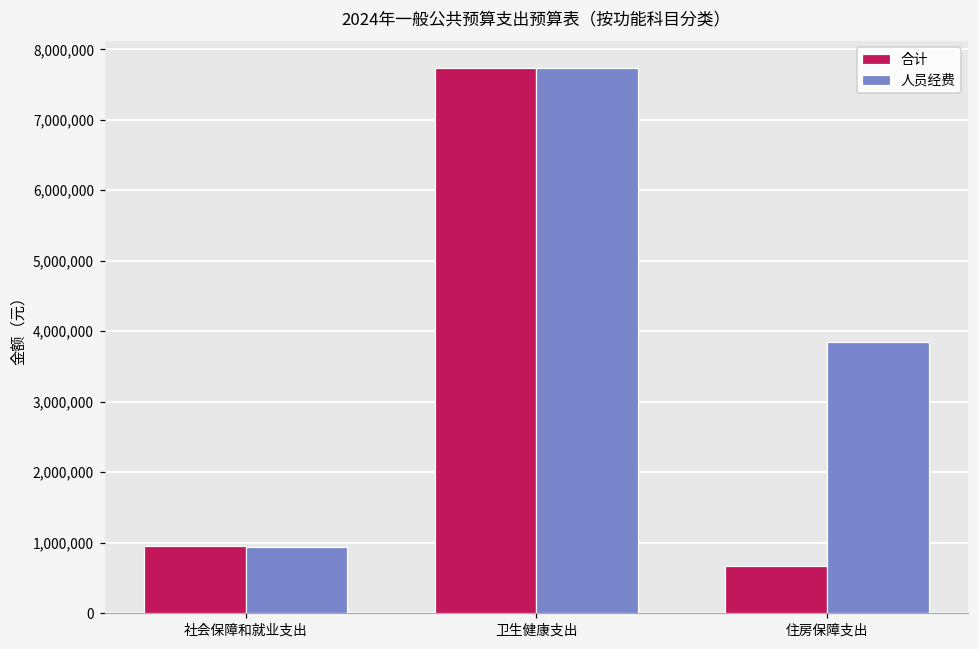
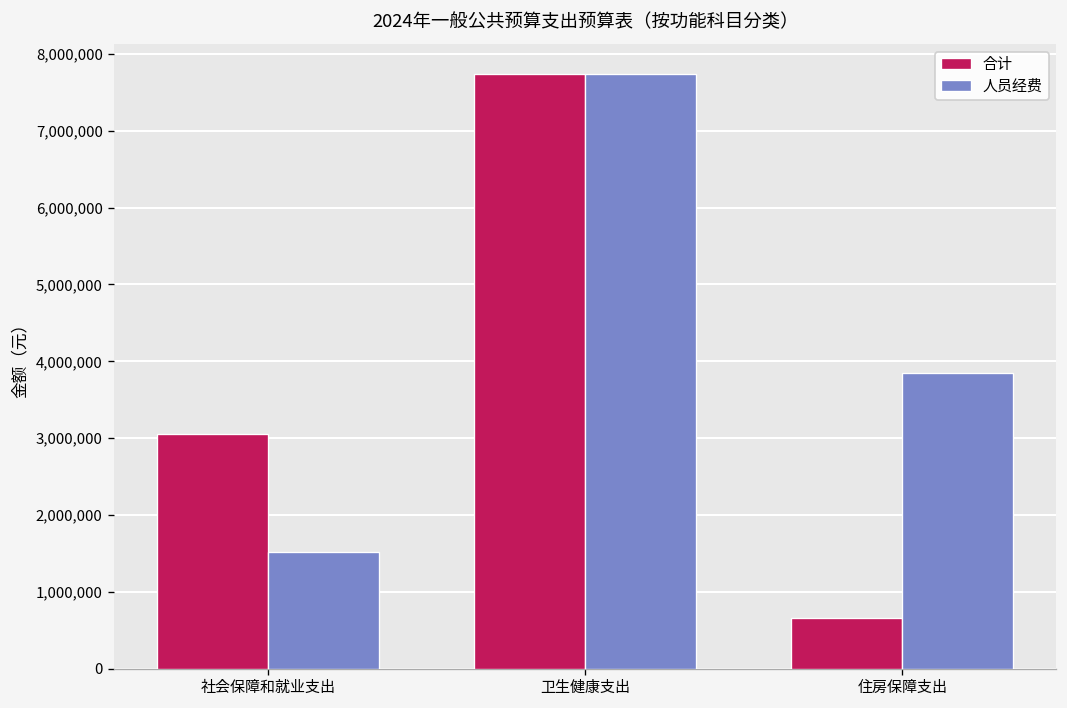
合计, 社会保障和就业支出: 900,000 -> 3,100,000
人员经费, 社会保障和就业支出: 900,000 -> 1,500,000
